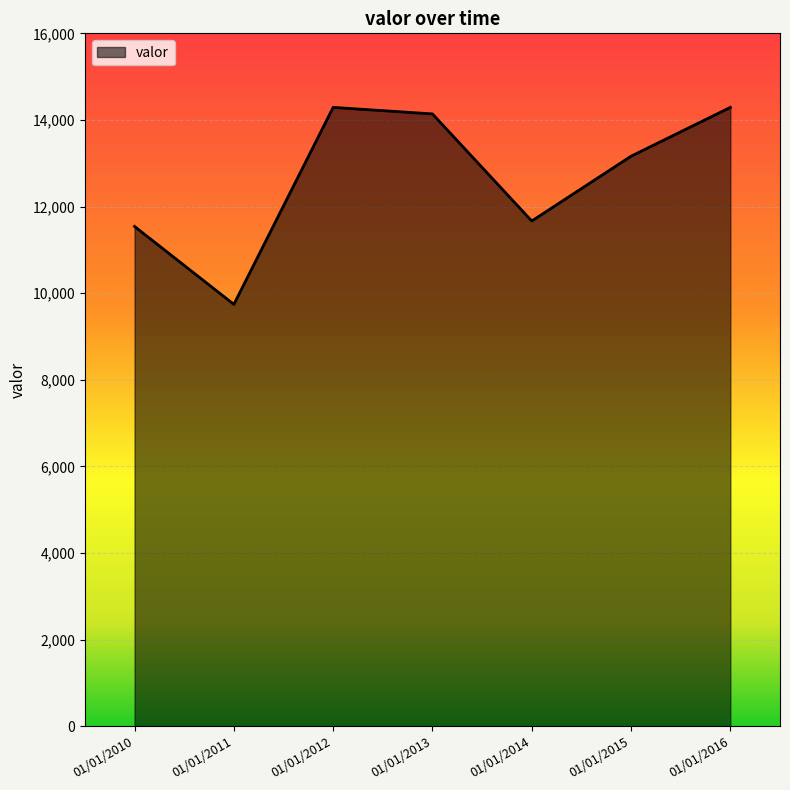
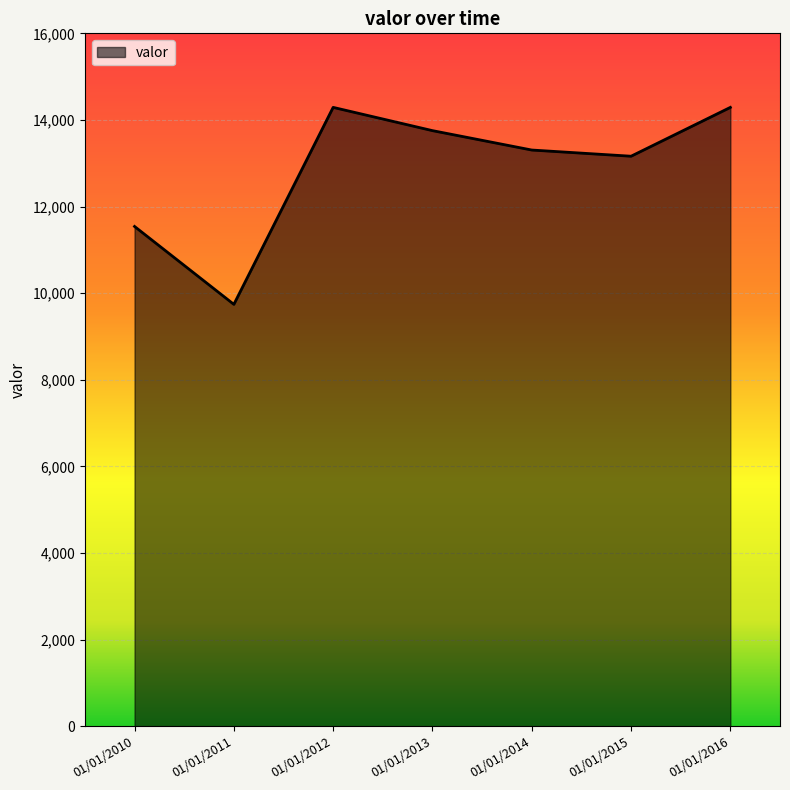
01/01/2013: 14,100 -> 13,800
01/01/2014: 11,700 -> 13,300
